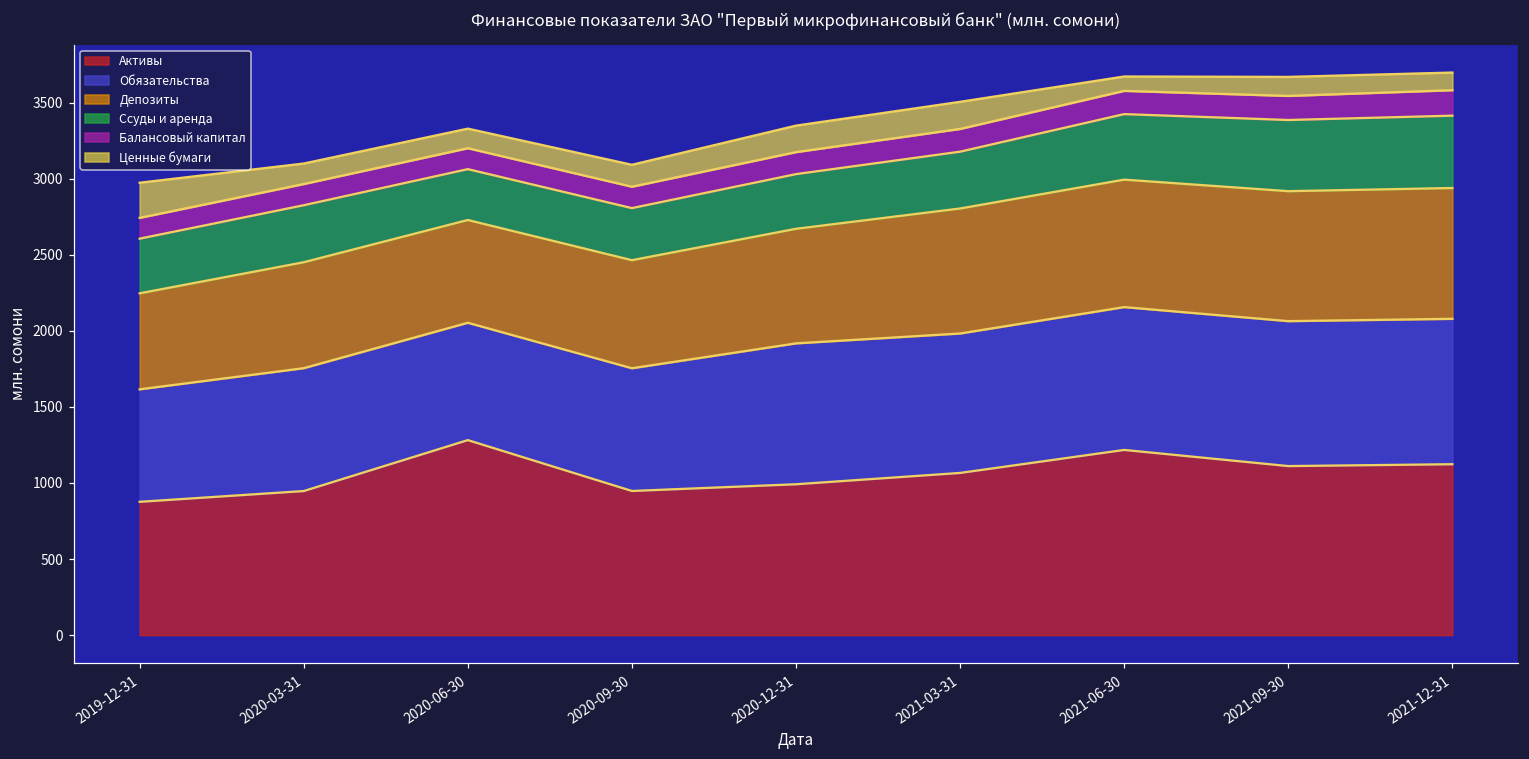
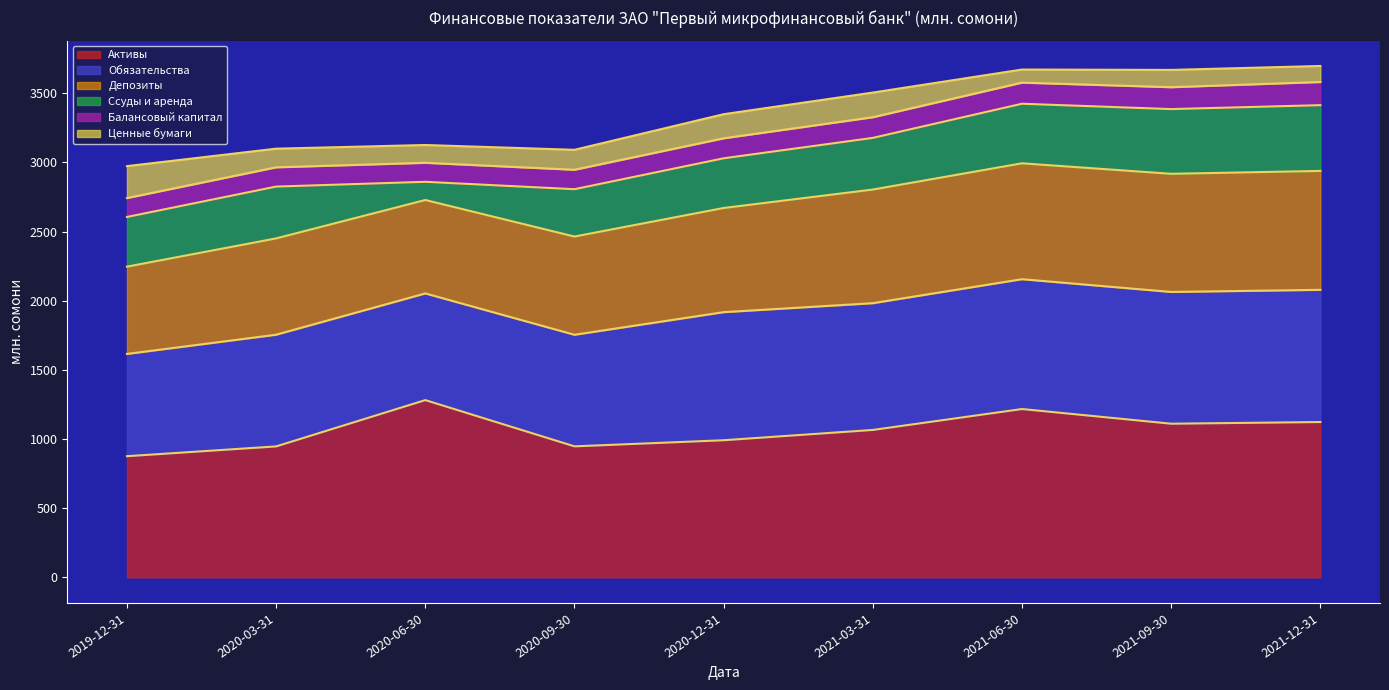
Ссуды и аренда, 2020-06-30: 330 -> 130
